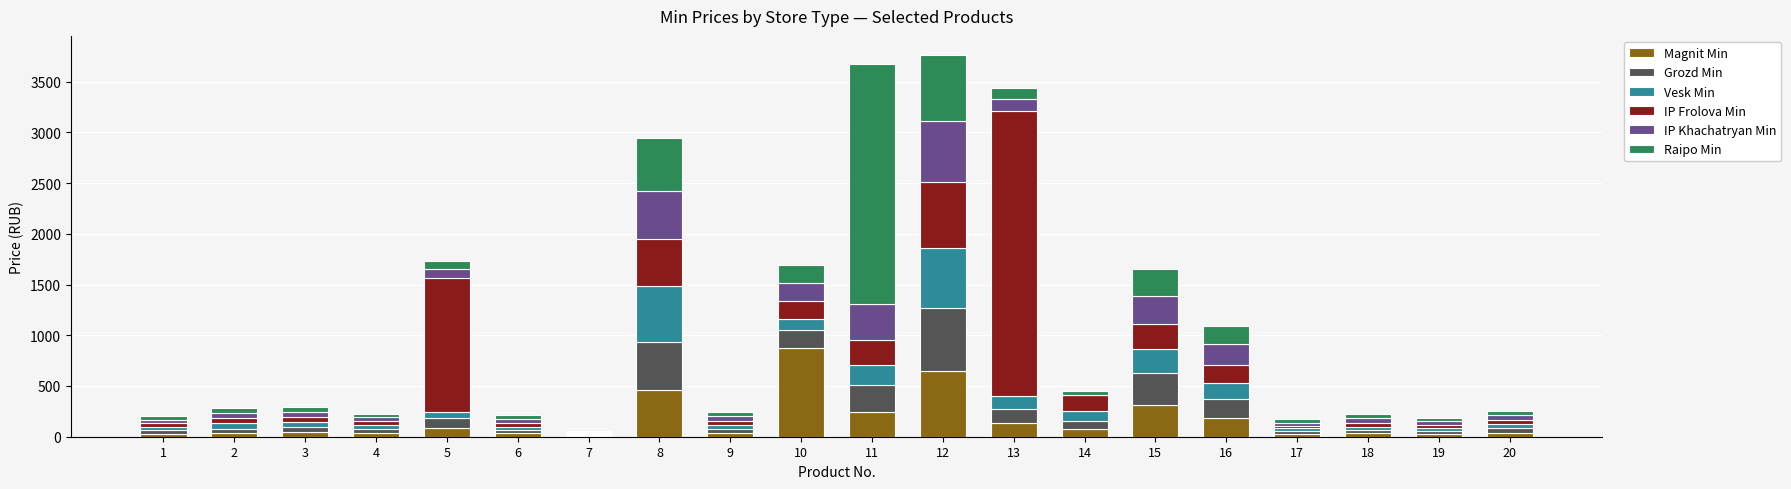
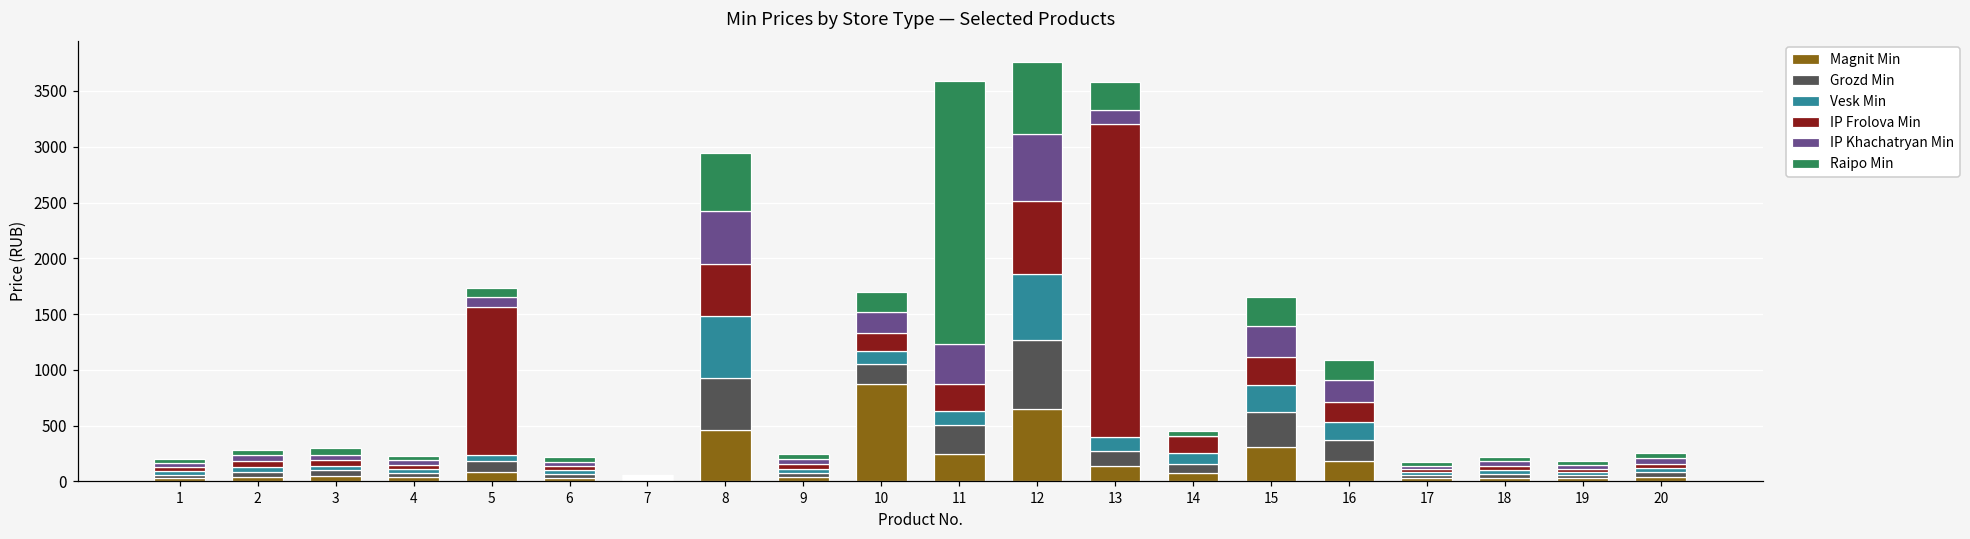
Vesk Min, 11: 200 -> 120
Raipo Min, 13: 110 -> 250
